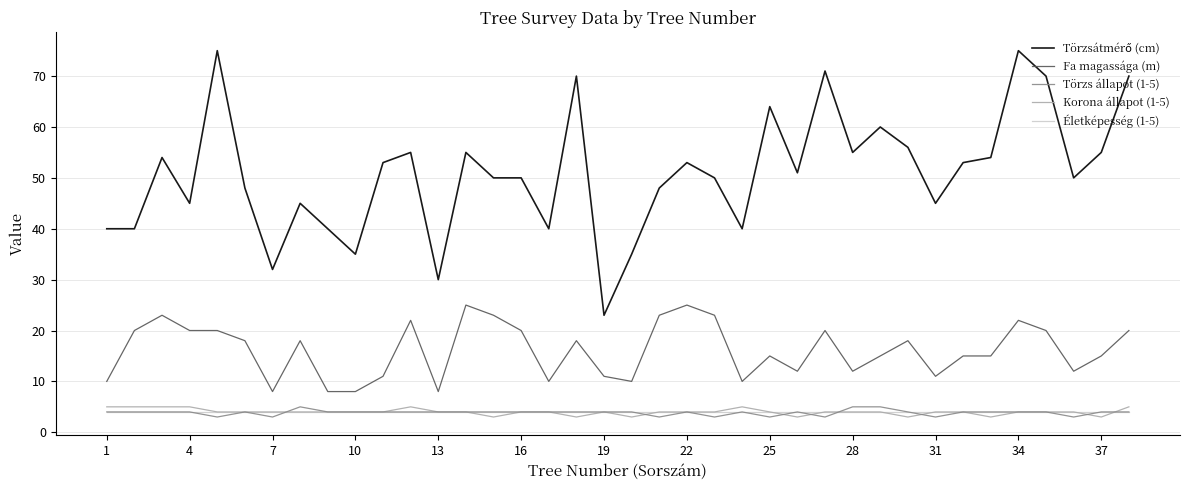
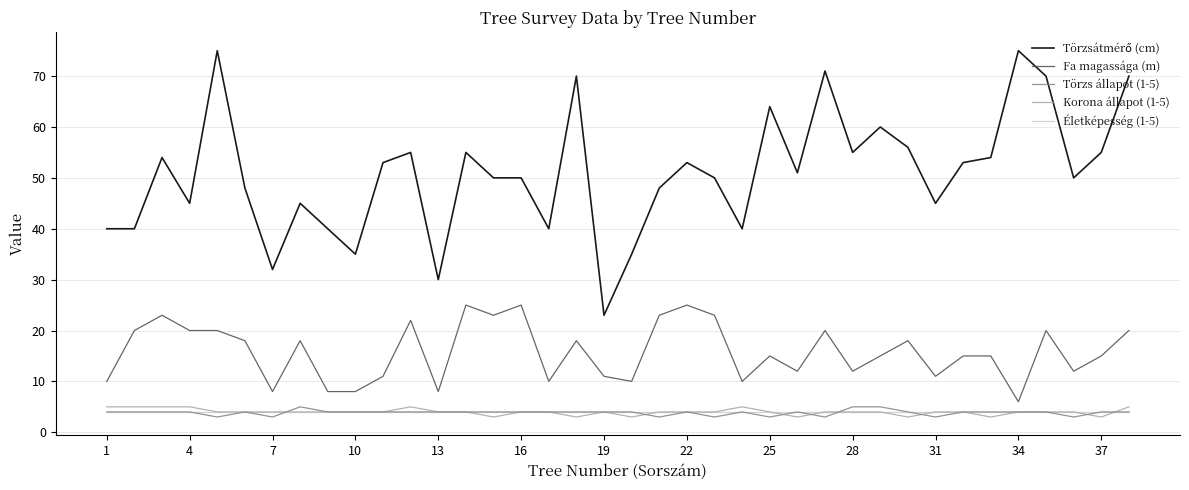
Fa magassága (m), 16: 20 -> 25
Fa magassága (m), 34: 22 -> 6
